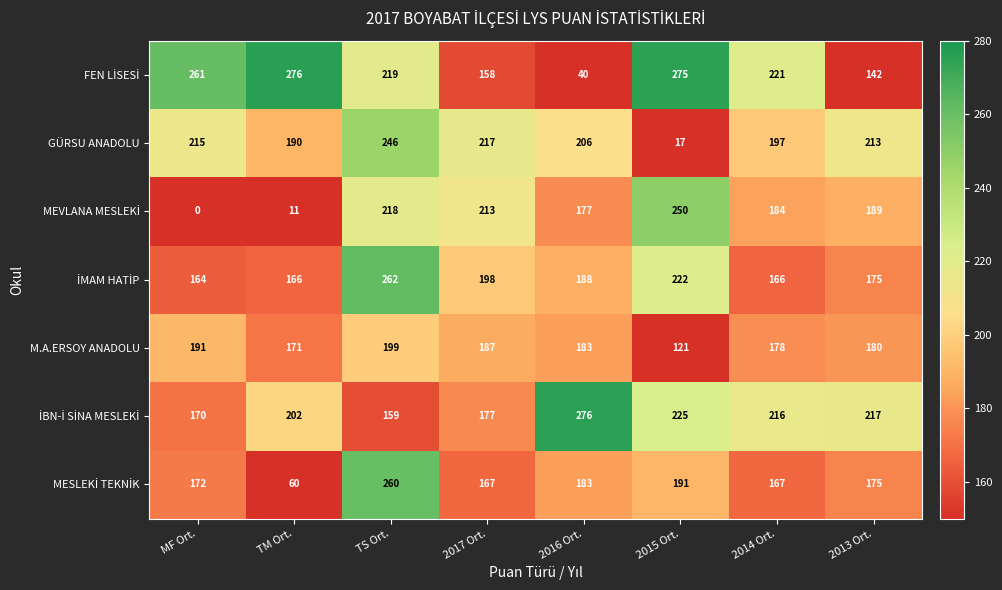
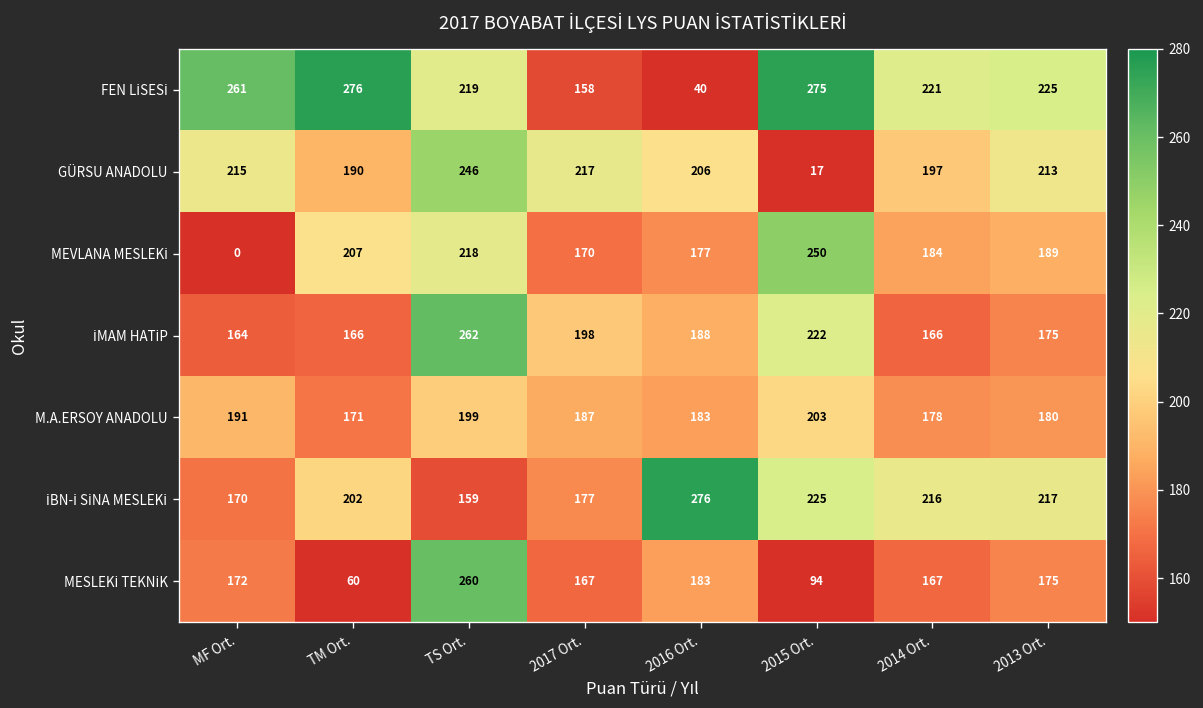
FEN LİSESİ, 2013 Ort.: 142 -> 225
MEVLANA MESLEKİ, TM Ort.: 11 -> 207
MEVLANA MESLEKİ, 2017 Ort.: 213 -> 170
M.A.ERSOY ANADOLU, 2015 Ort.: 121 -> 203
MESLEKİ TEKNİK, 2015 Ort.: 191 -> 94
